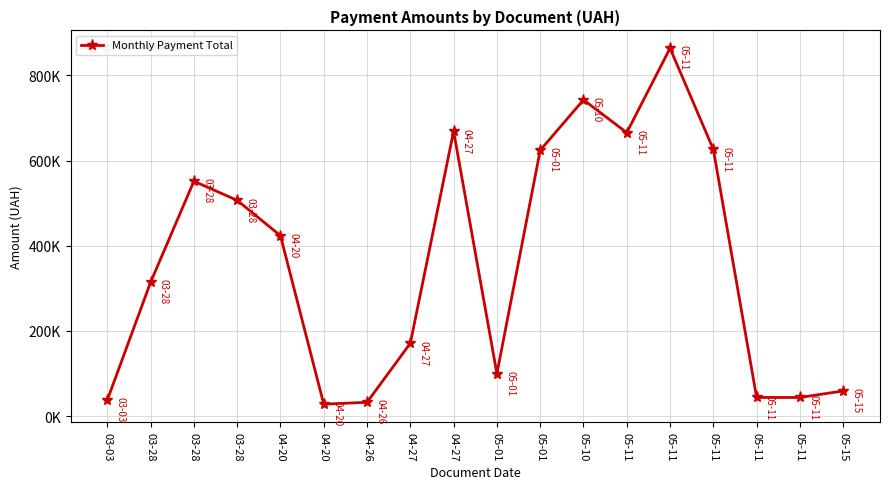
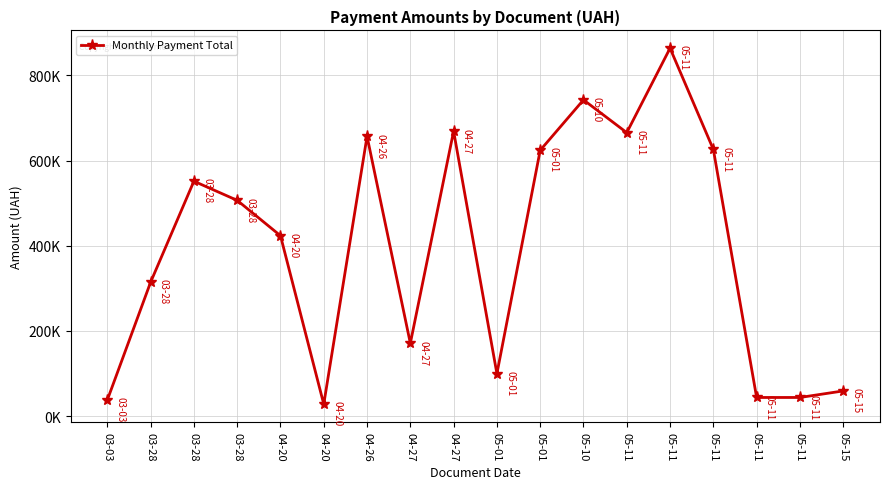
04-26: 30000 -> 660000
